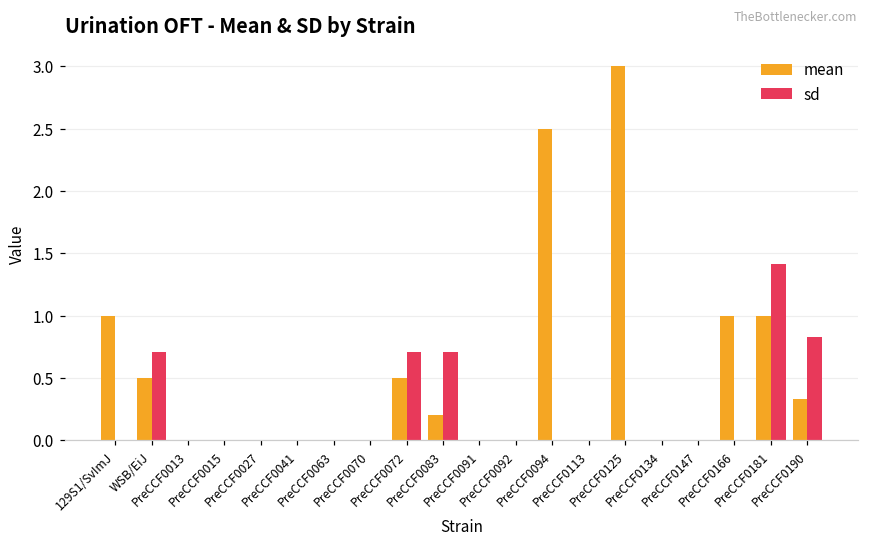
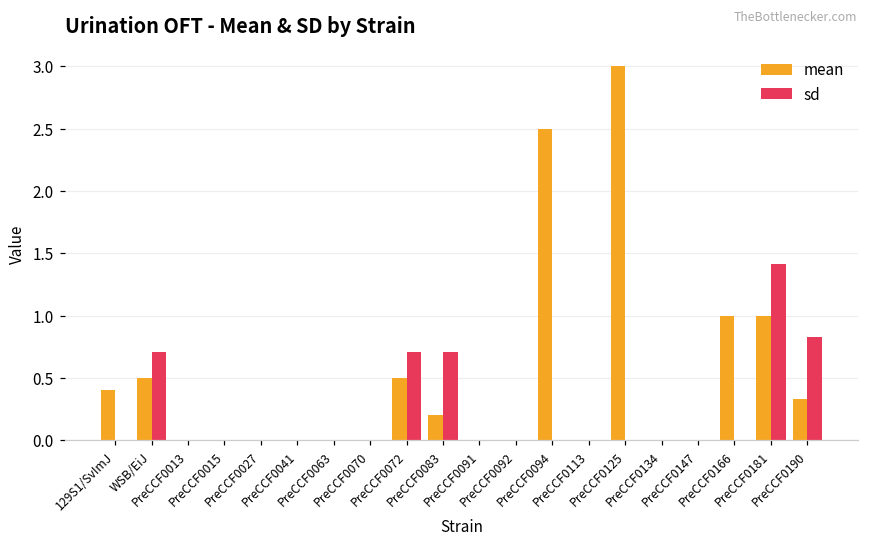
mean, 129S1/SvImJ: 1.0 -> 0.4
